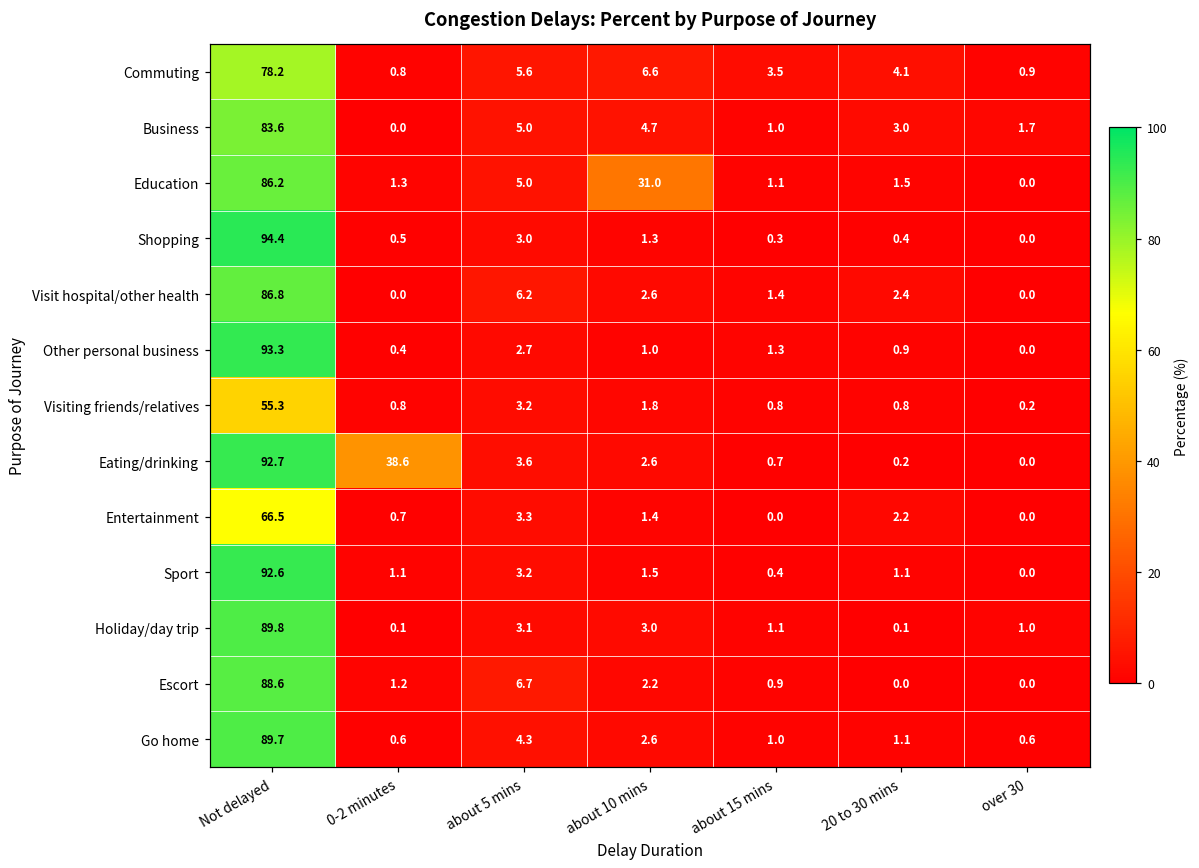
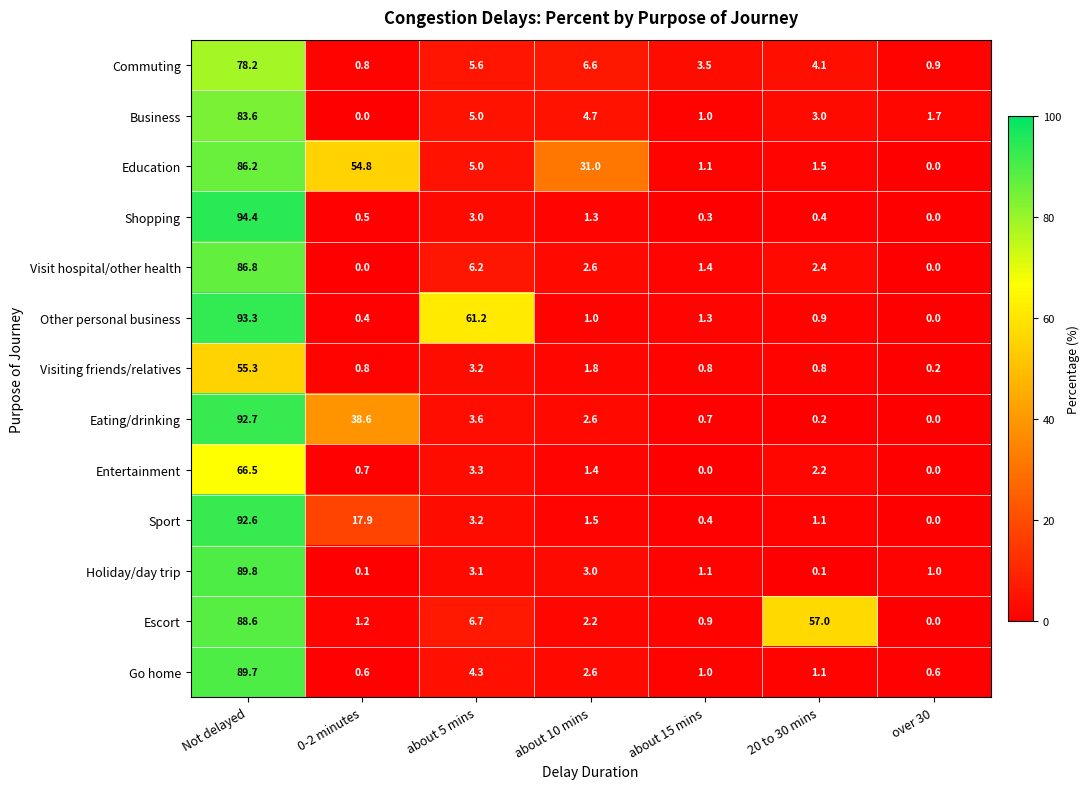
Education, 0-2 minutes: 1.3 -> 54.8
Other personal business, about 5 mins: 2.7 -> 61.2
Sport, 0-2 minutes: 1.1 -> 17.9
Escort, 20 to 30 mins: 0.0 -> 57.0
